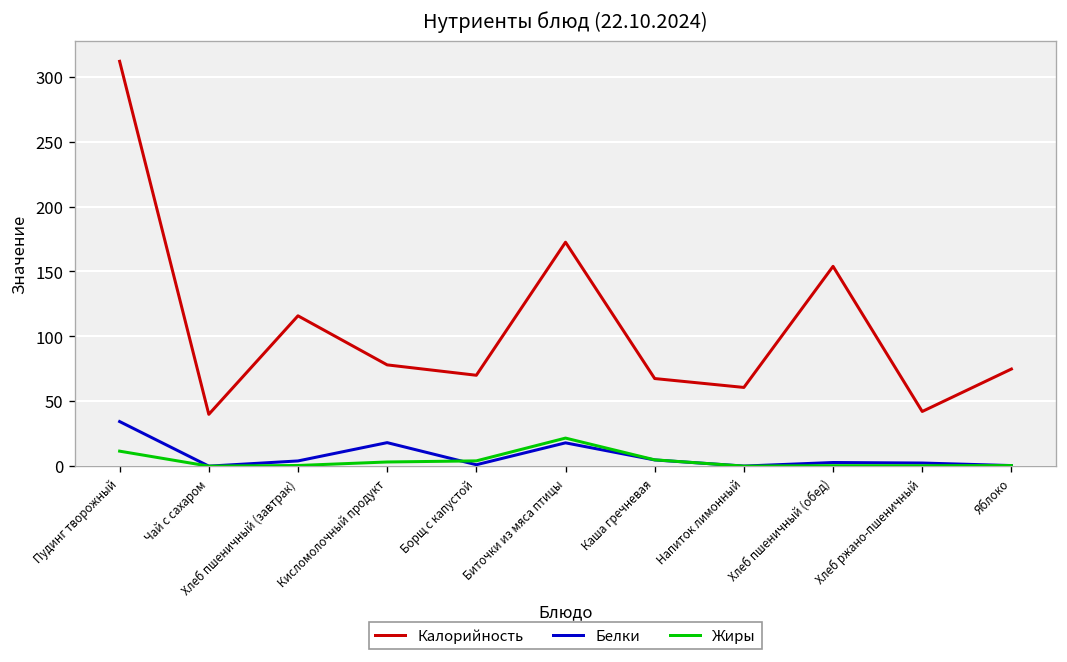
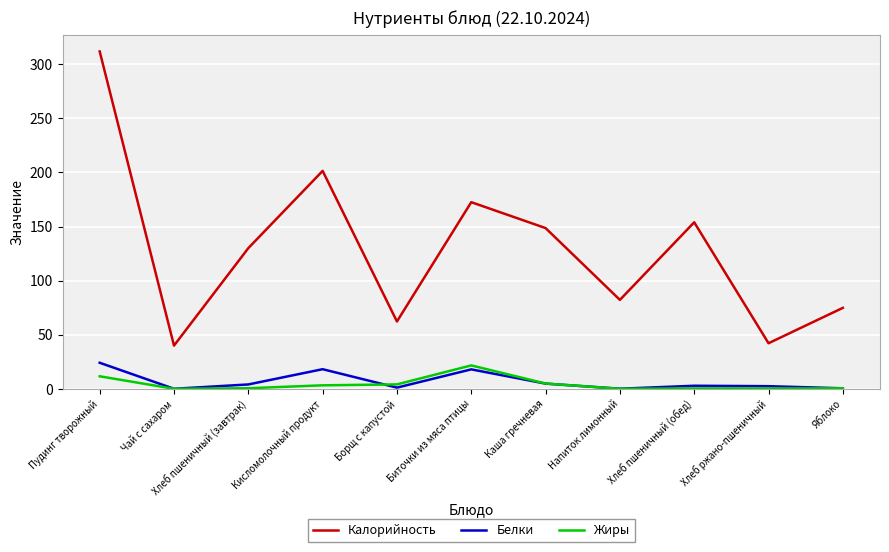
Белки, Пудинг творожный: 34 -> 24
Калорийность, Хлеб пшеничный (завтрак): 116 -> 130
Калорийность, Кисломолочный продукт: 78 -> 201
Калорийность, Борщ с капустой: 70 -> 62
Калорийность, Каша гречневая: 67 -> 149
Калорийность, Напиток лимонный: 61 -> 82
